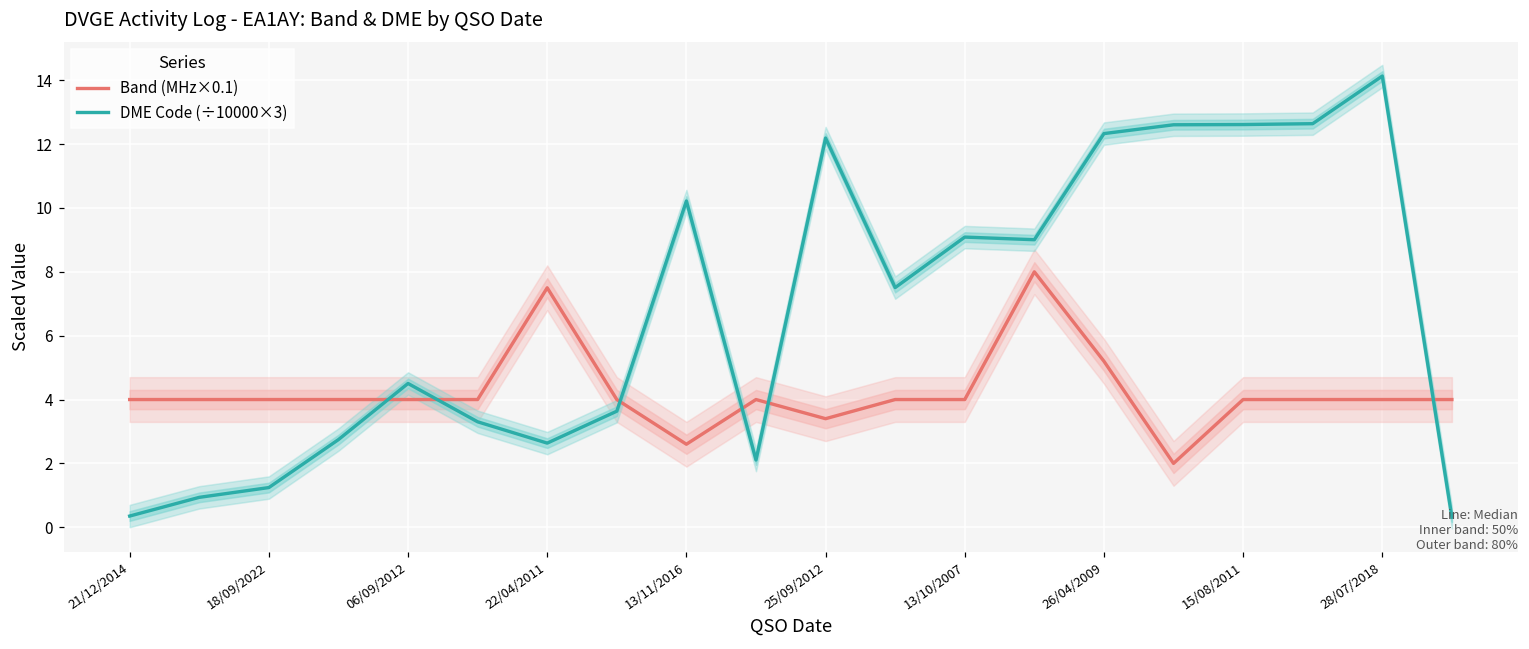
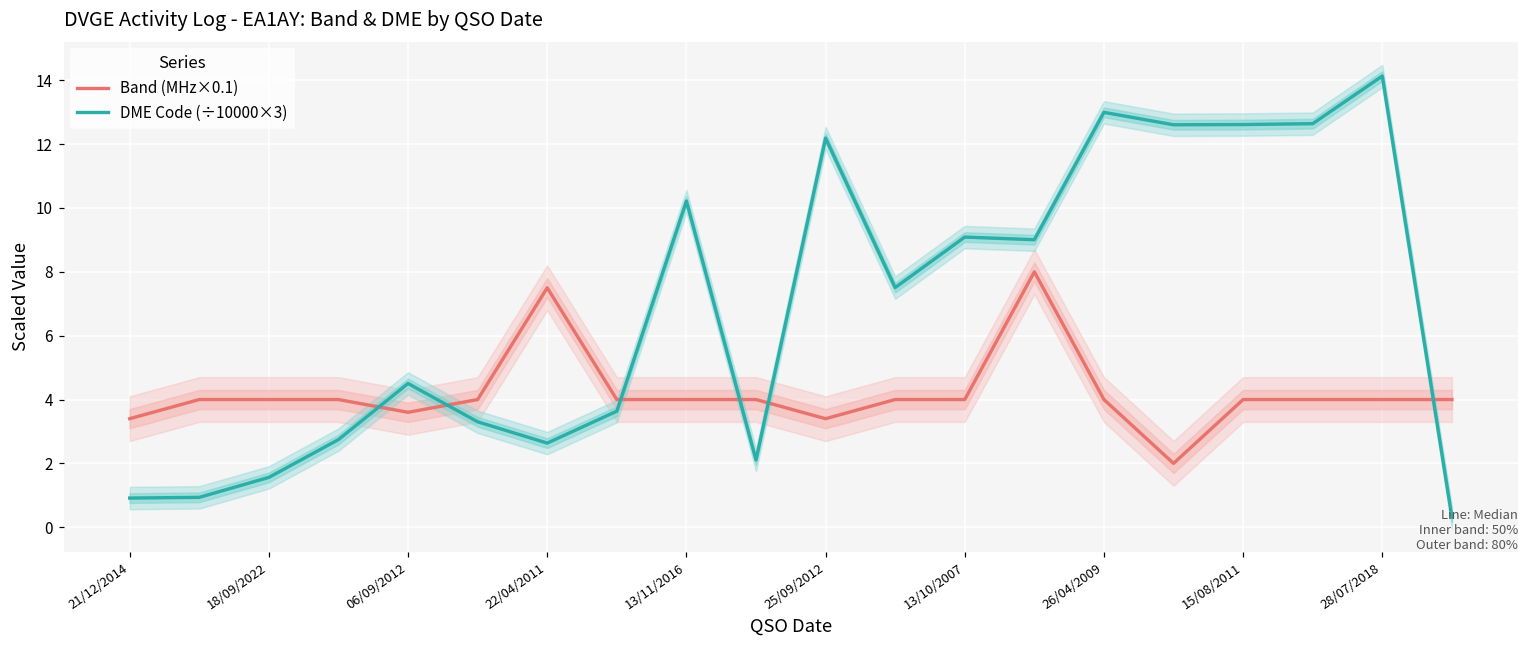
Band (MHz×0.1), 21/12/2014: 4.0 -> 3.4
DME Code (÷10000×3), 21/12/2014: 0.4 -> 0.9
DME Code (÷10000×3), 18/09/2022: 1.2 -> 1.6
Band (MHz×0.1), 06/09/2012: 4.0 -> 3.6
Band (MHz×0.1), 13/11/2016: 2.6 -> 4.0
Band (MHz×0.1), 26/04/2009: 5.2 -> 4.0
DME Code (÷10000×3), 26/04/2009: 12.3 -> 13.0
